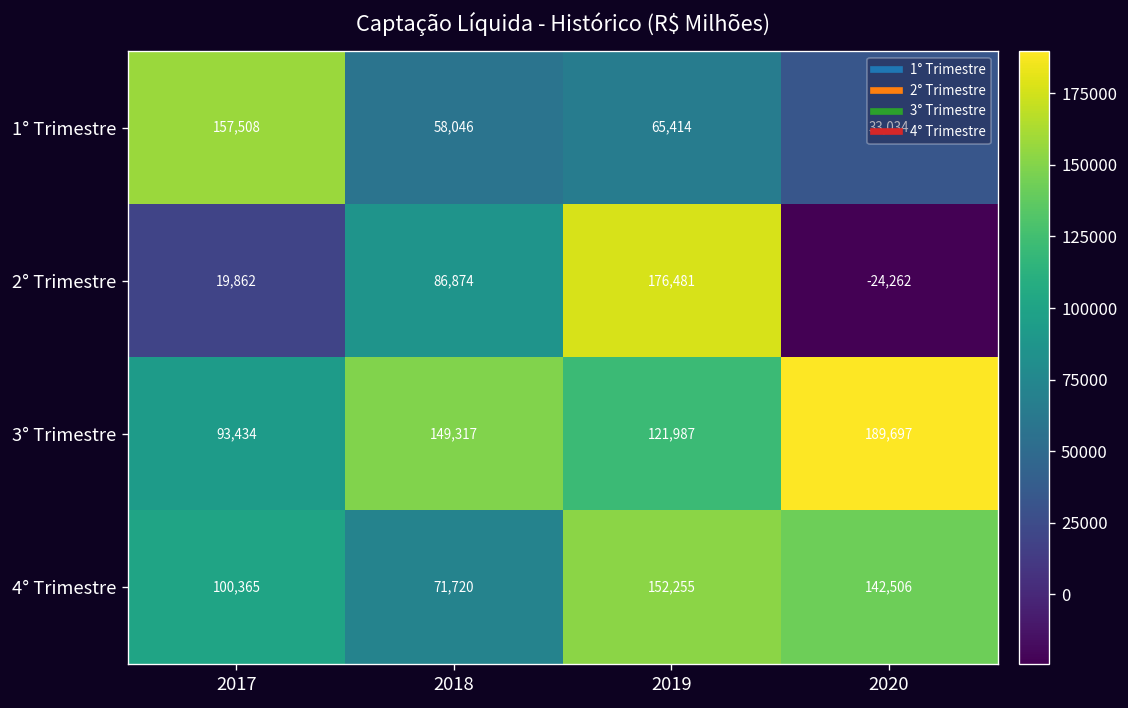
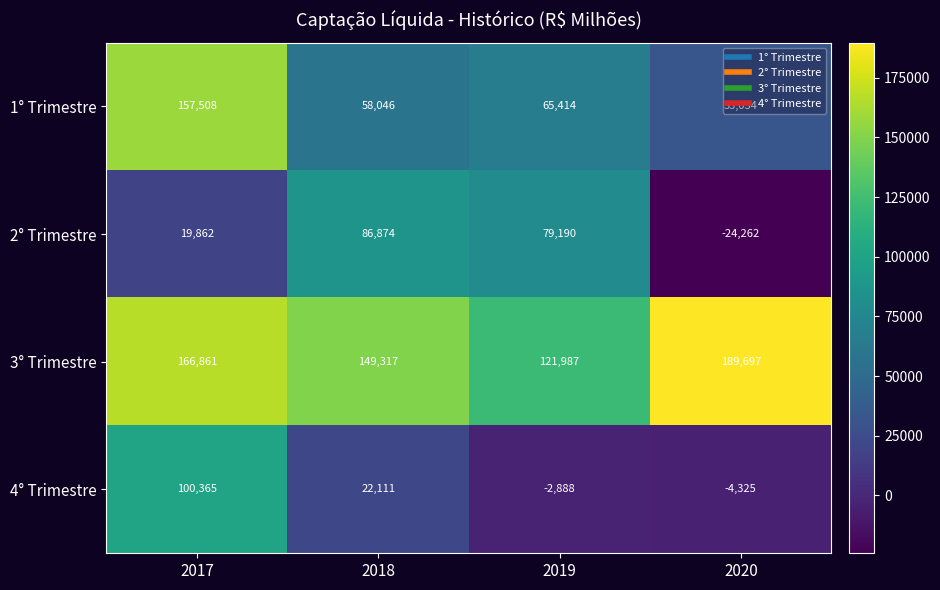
2° Trimestre, 2019: 176,481 -> 79,190
3° Trimestre, 2017: 93,434 -> 166,861
4° Trimestre, 2018: 71,720 -> 22,111
4° Trimestre, 2019: 152,255 -> -2,888
4° Trimestre, 2020: 142,506 -> -4,325
